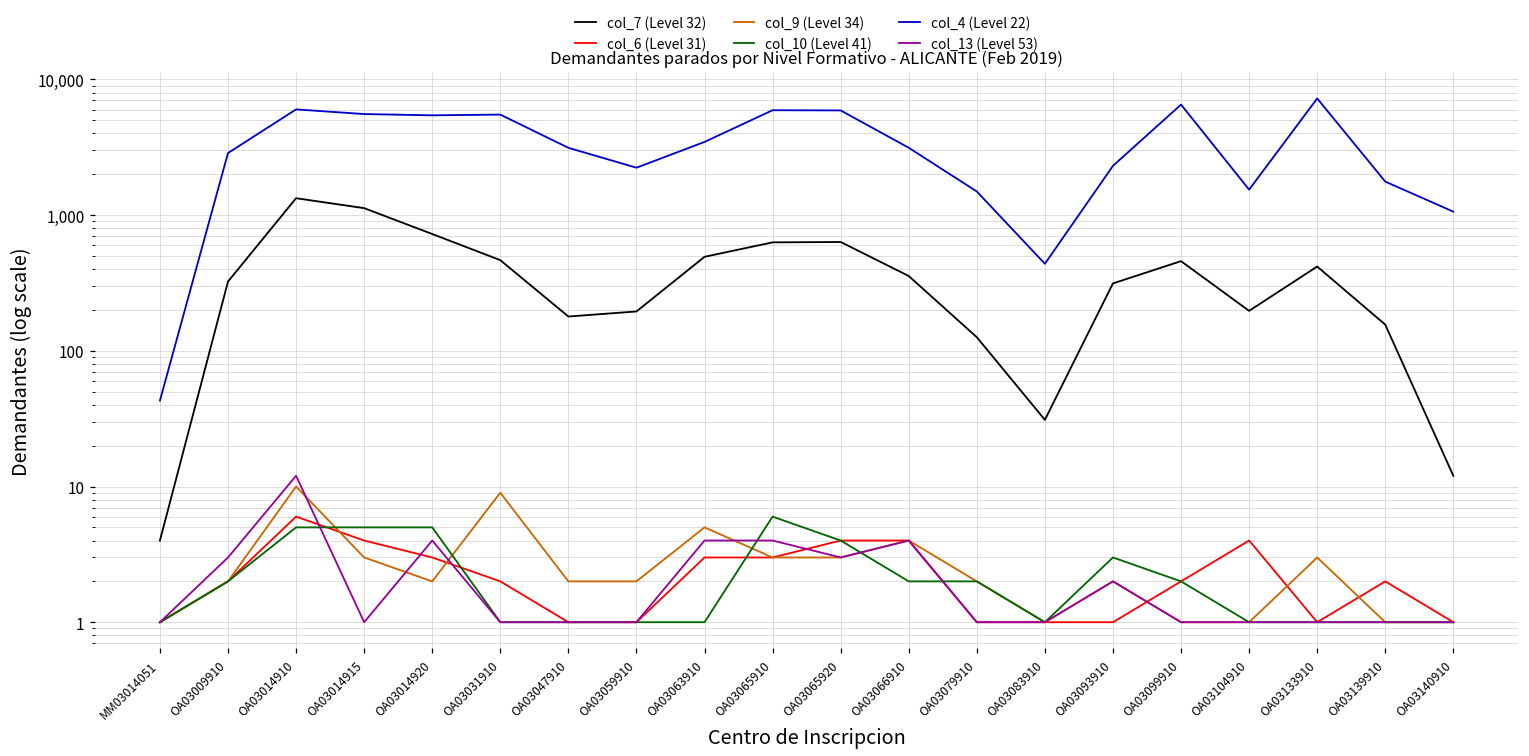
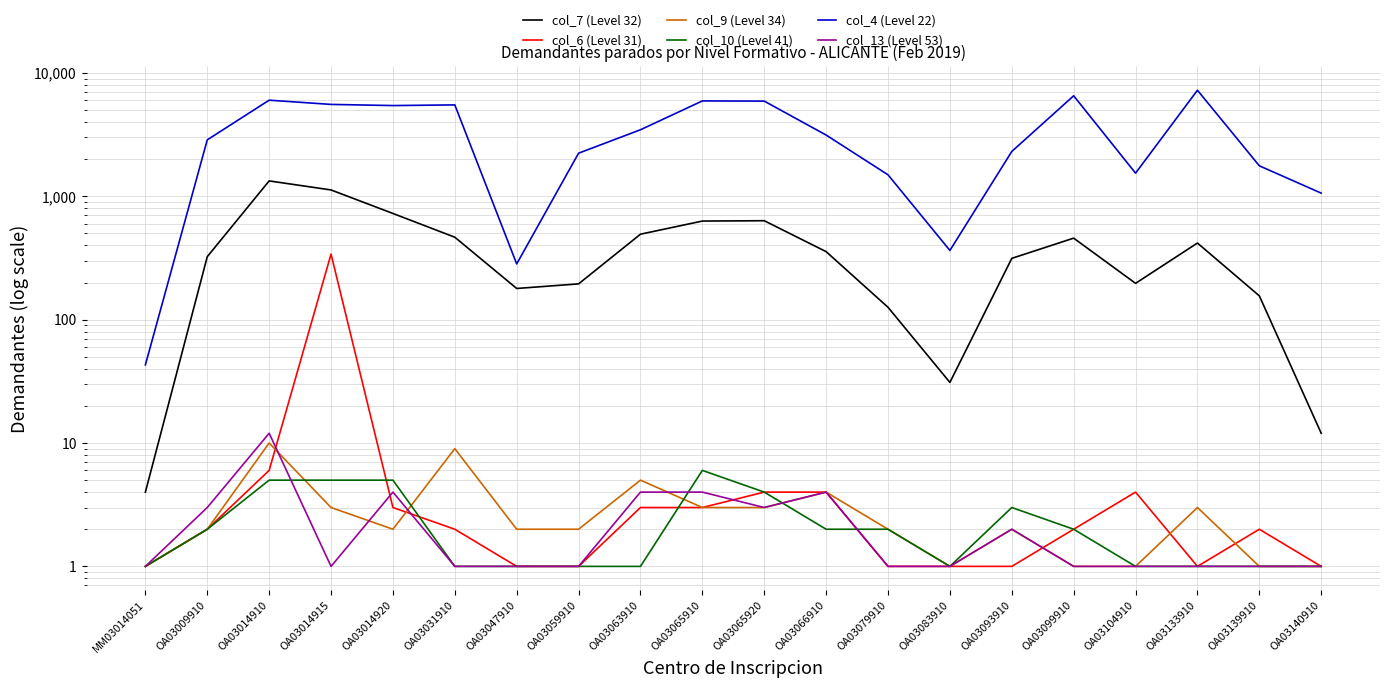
col_6 (Level 31), OA03014915: 4 -> 340
col_4 (Level 22), OA03047910: 3,100 -> 280
col_4 (Level 22), OA03083910: 440 -> 360
